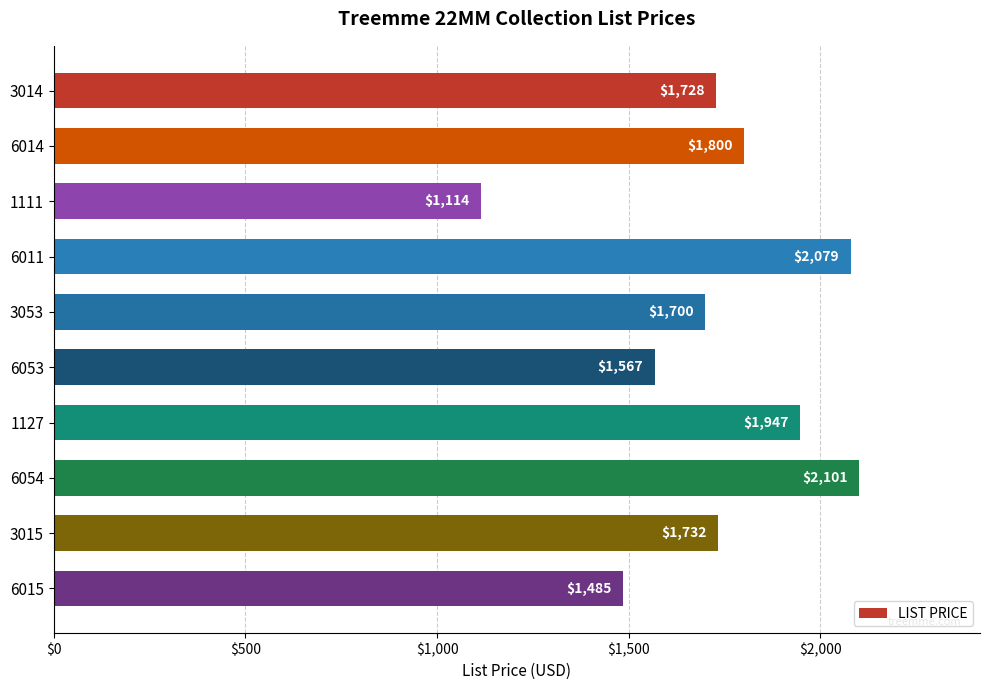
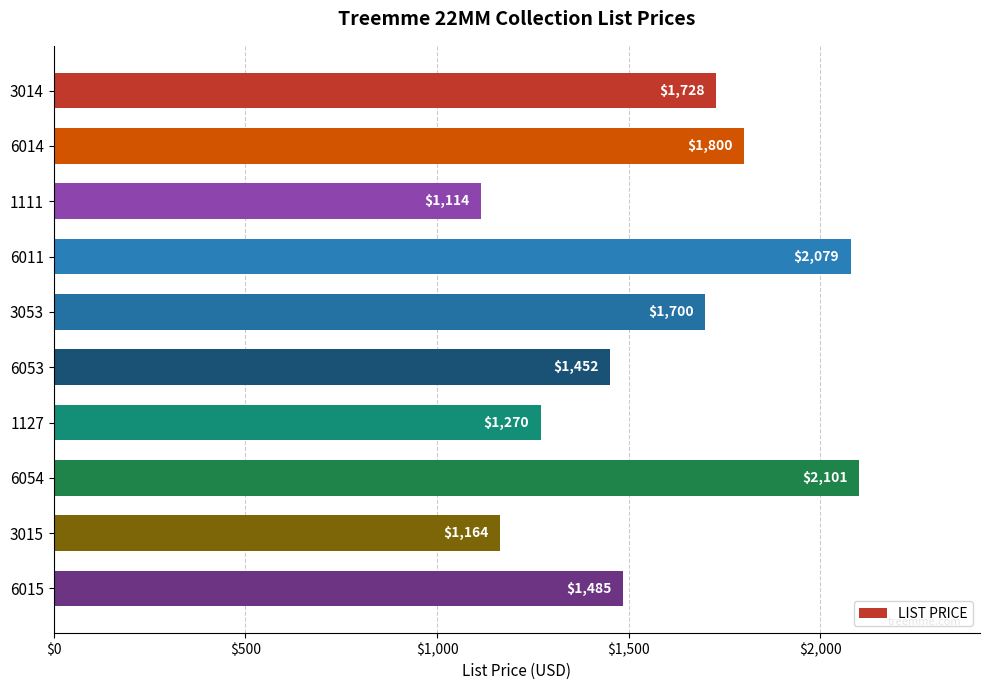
6053: $1,567 -> $1,452
1127: $1,947 -> $1,270
3015: $1,732 -> $1,164
